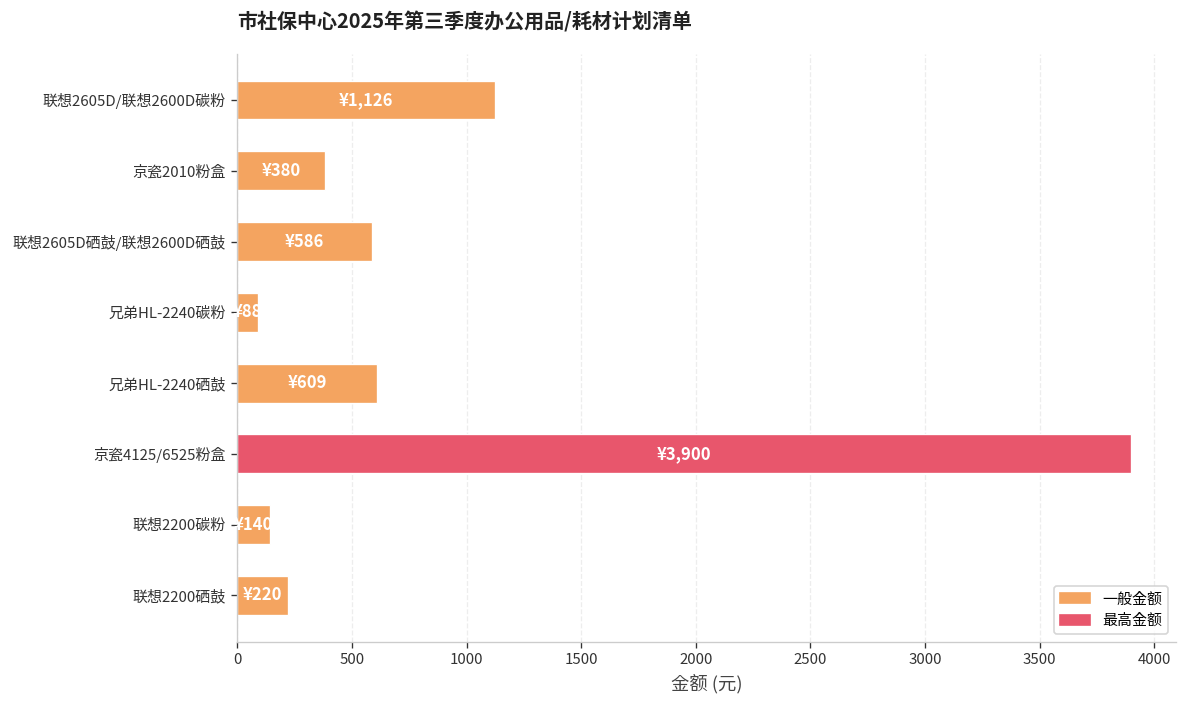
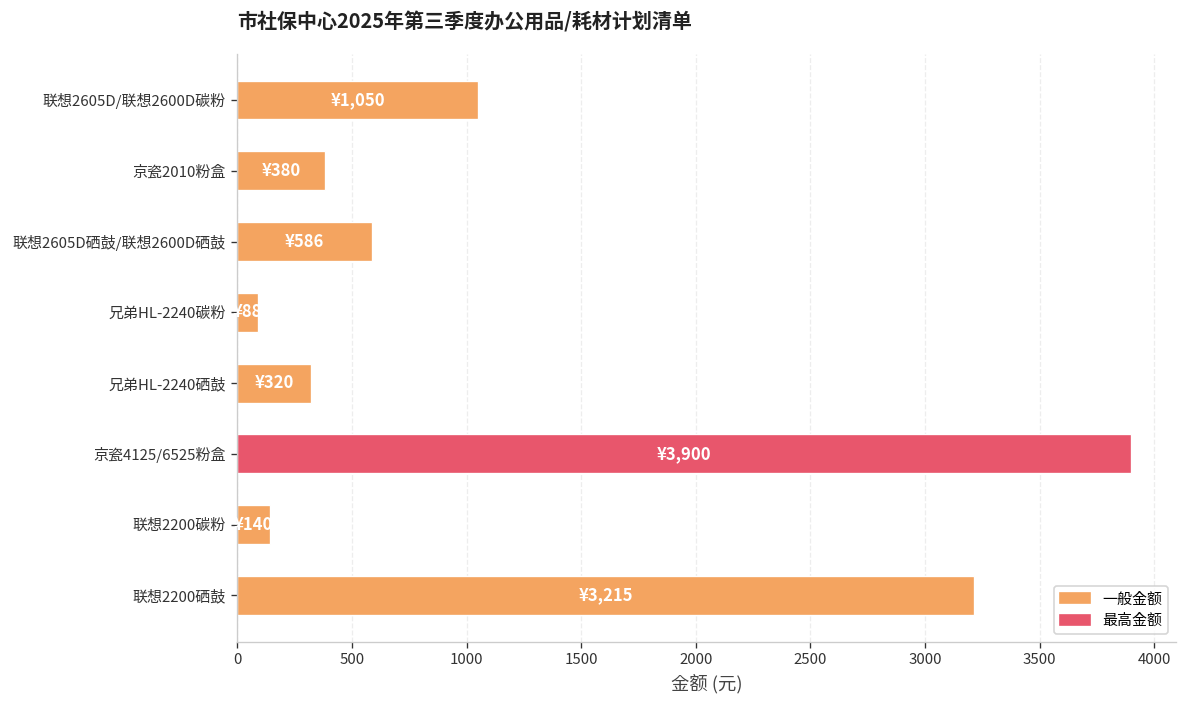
联想2605D/联想2600D碳粉: ¥1,126 -> ¥1,050
兄弟HL-2240硒鼓: ¥609 -> ¥320
联想2200硒鼓: ¥220 -> ¥3,215
